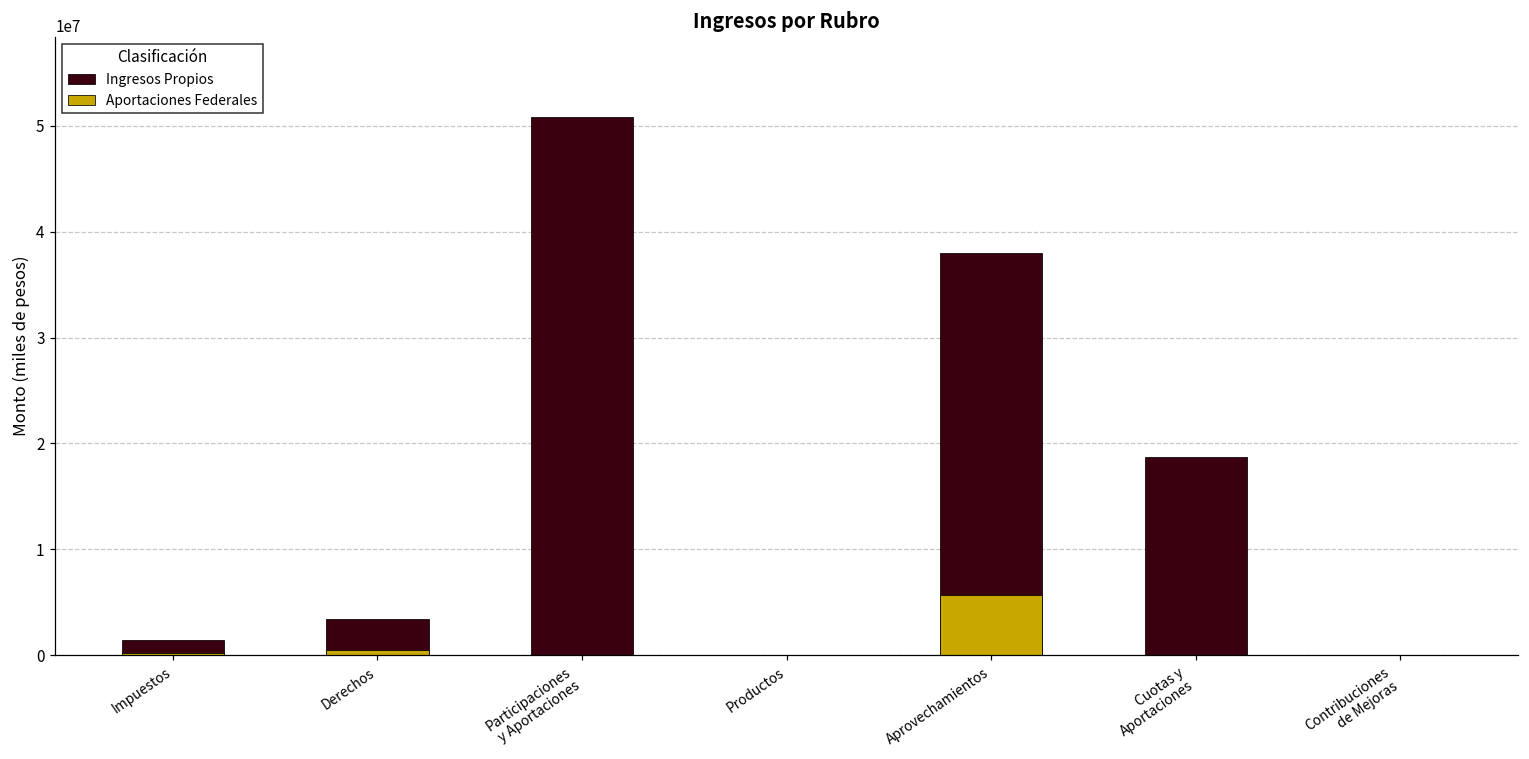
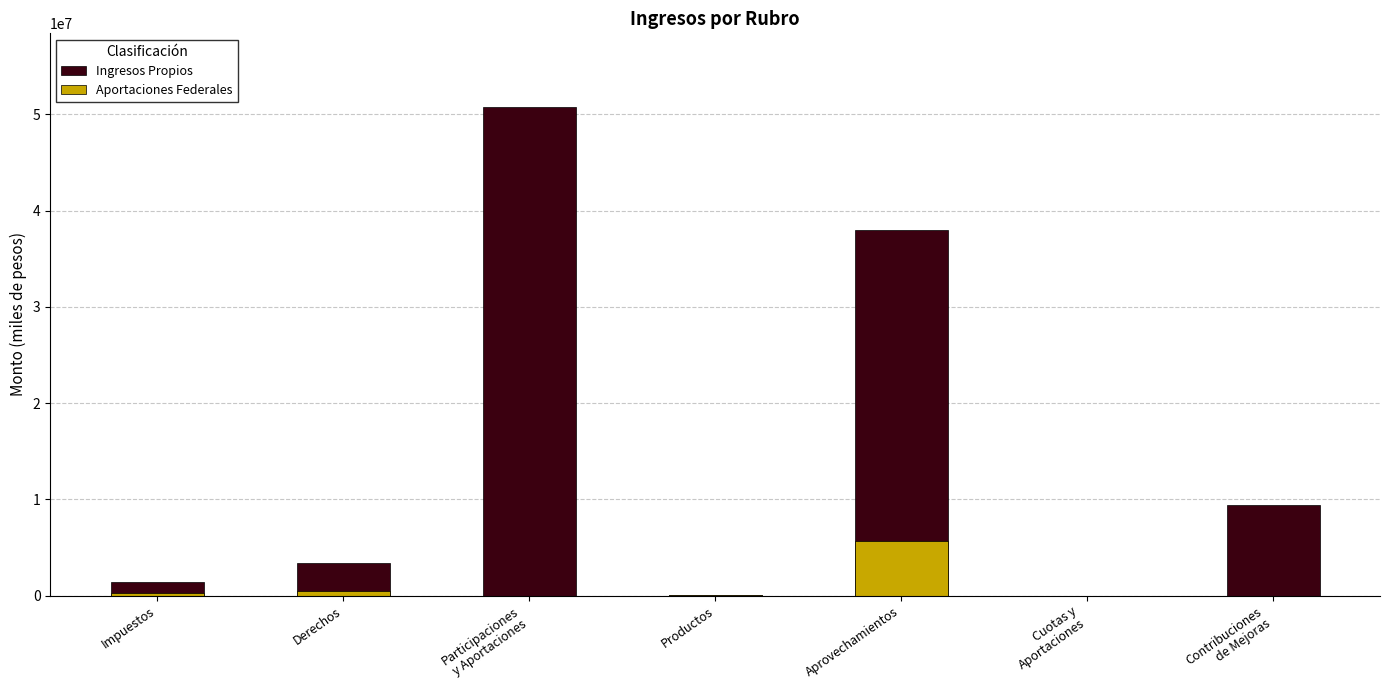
Ingresos Propios, Cuotas y Aportaciones: 19000000 -> 0
Ingresos Propios, Contribuciones de Mejoras: 0 -> 9000000
